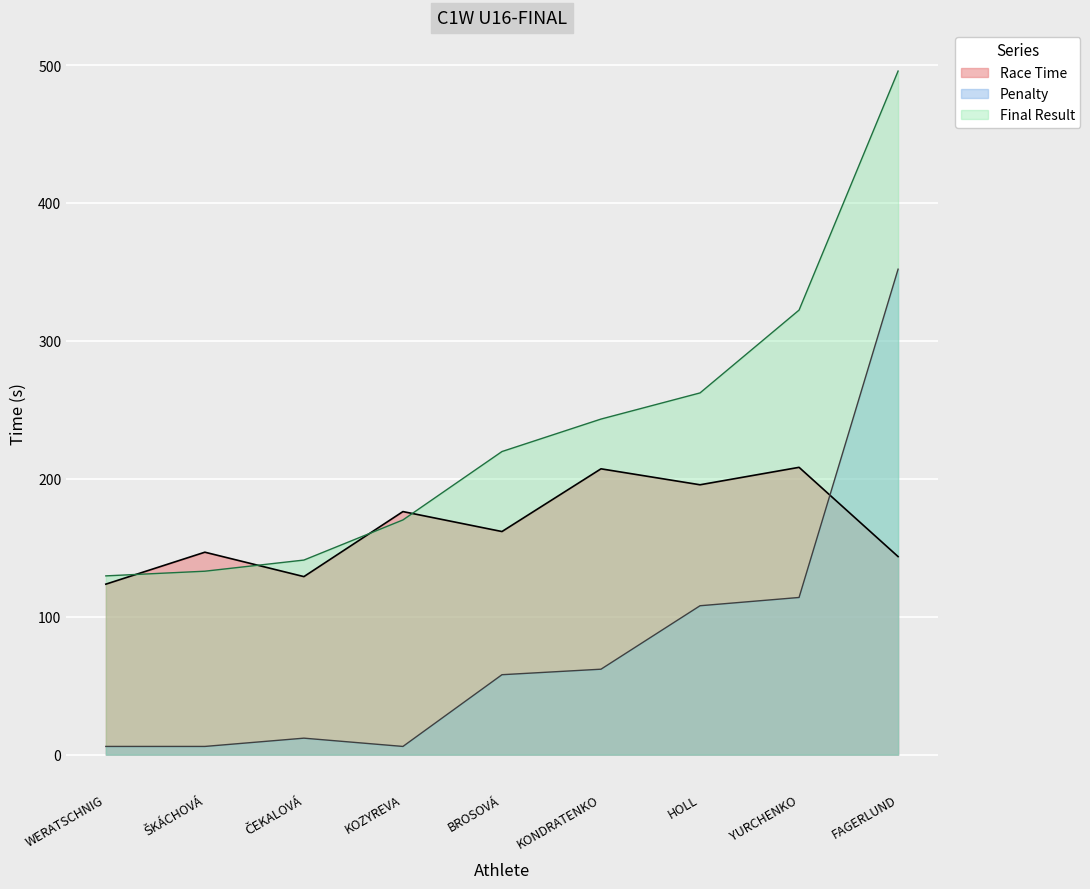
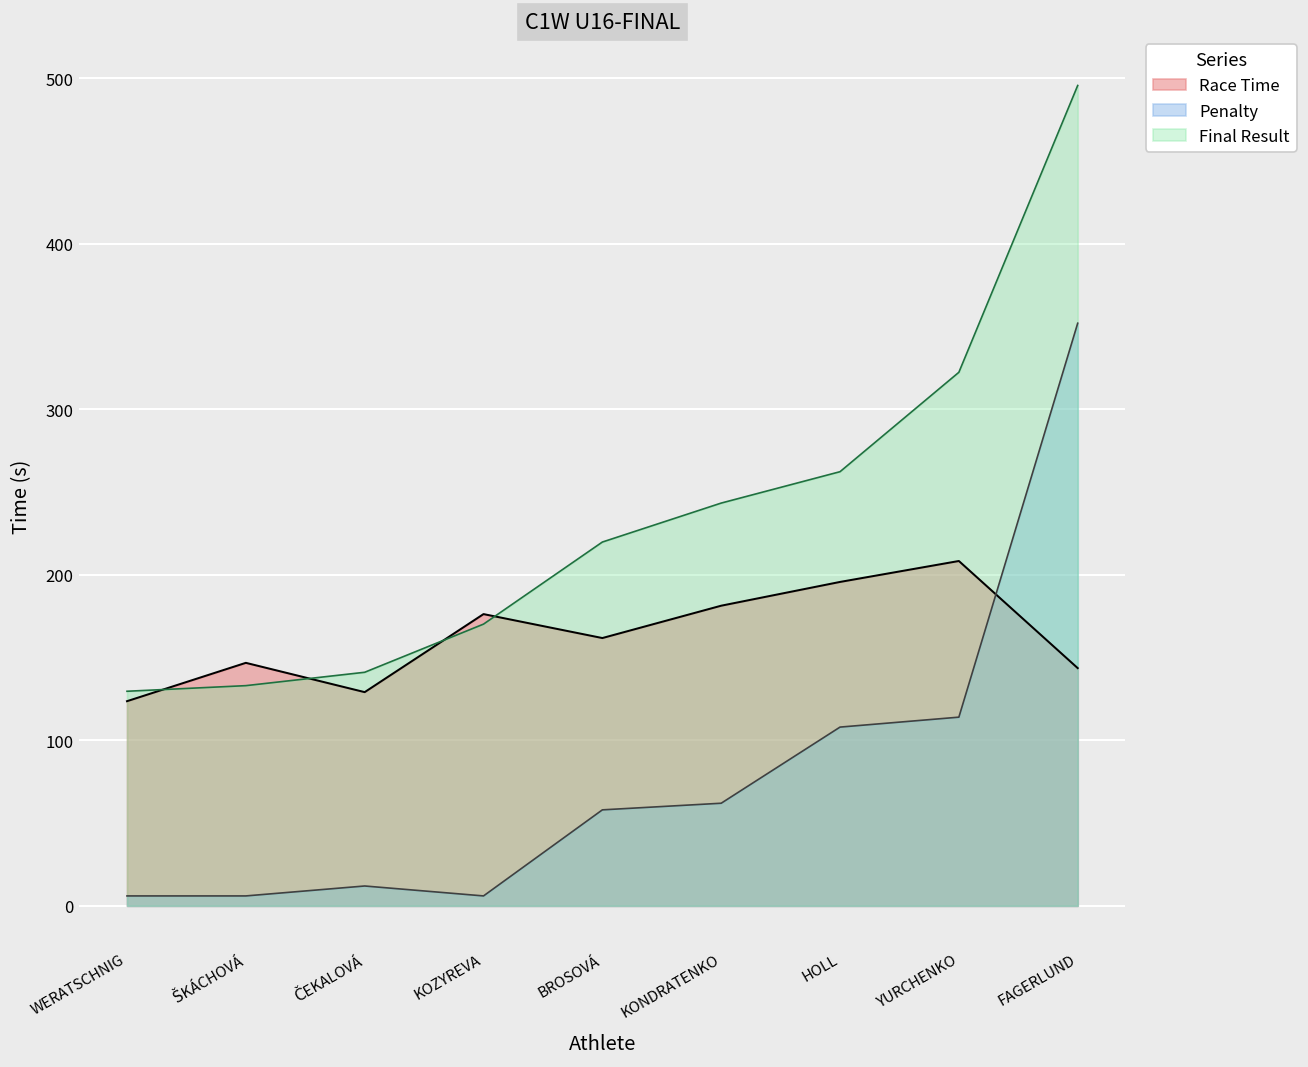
Race Time, KONDRATENKO: 207 -> 181
